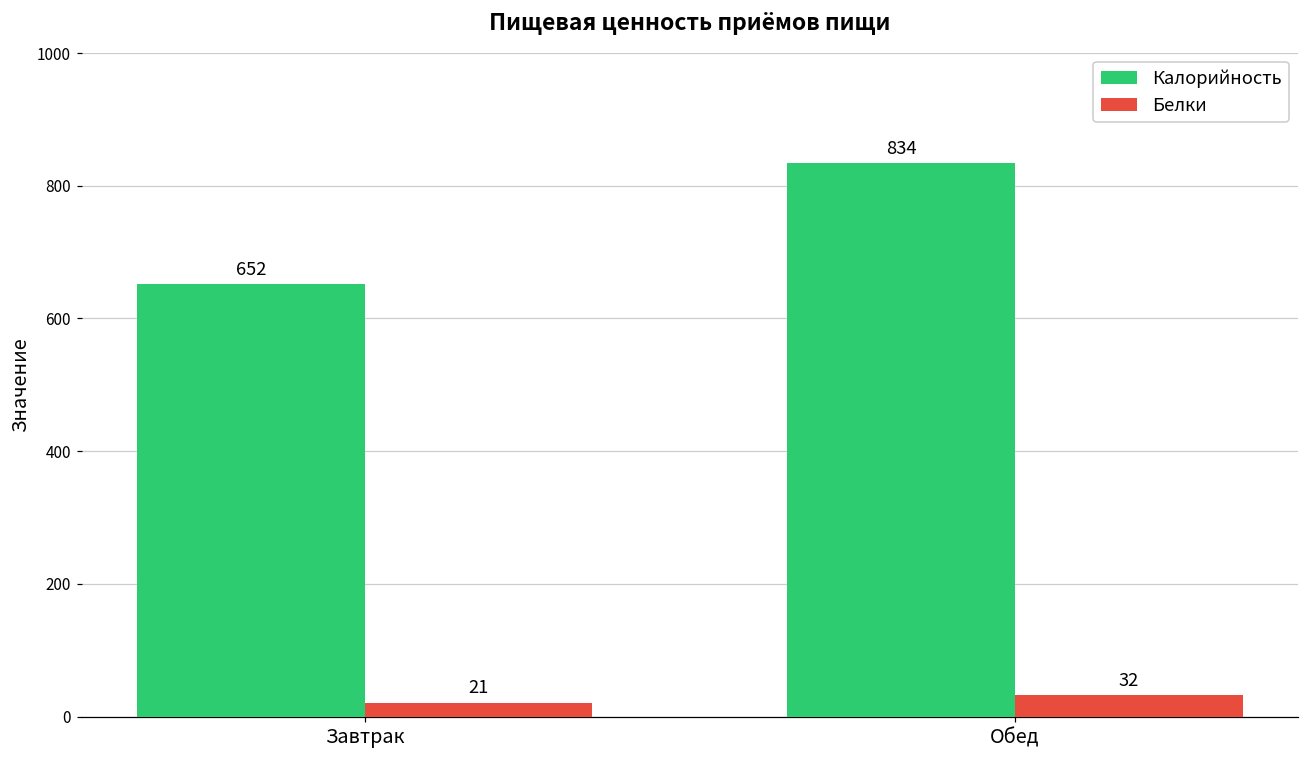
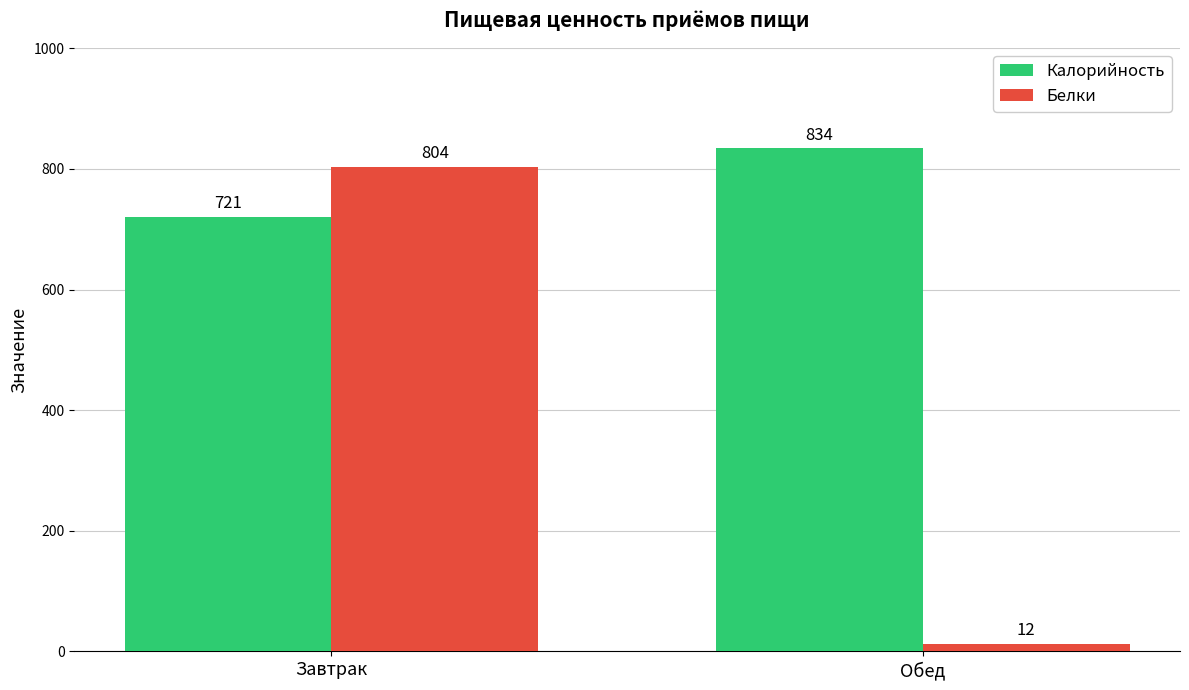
Калорийность, Завтрак: 652 -> 721
Белки, Завтрак: 21 -> 804
Белки, Обед: 32 -> 12
